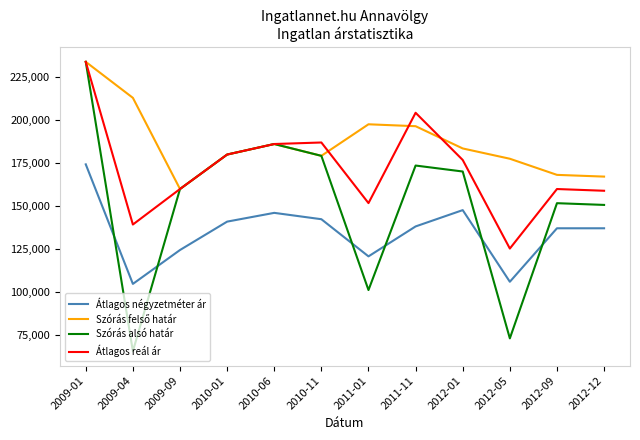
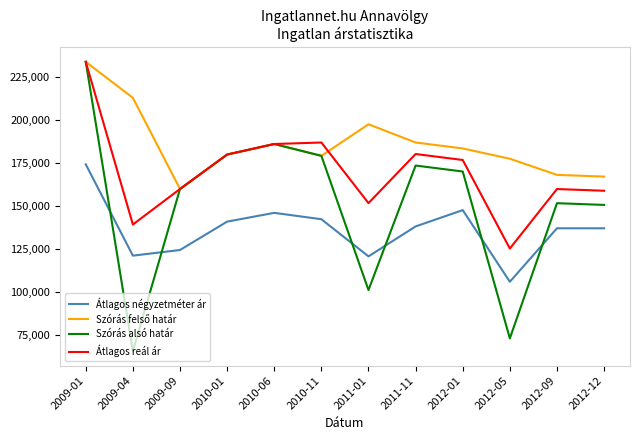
Átlagos négyzetméter ár, 2009-04: 105,000 -> 121,000
Szórás felső határ, 2011-11: 196,000 -> 187,000
Átlagos reál ár, 2011-11: 204,000 -> 180,000
